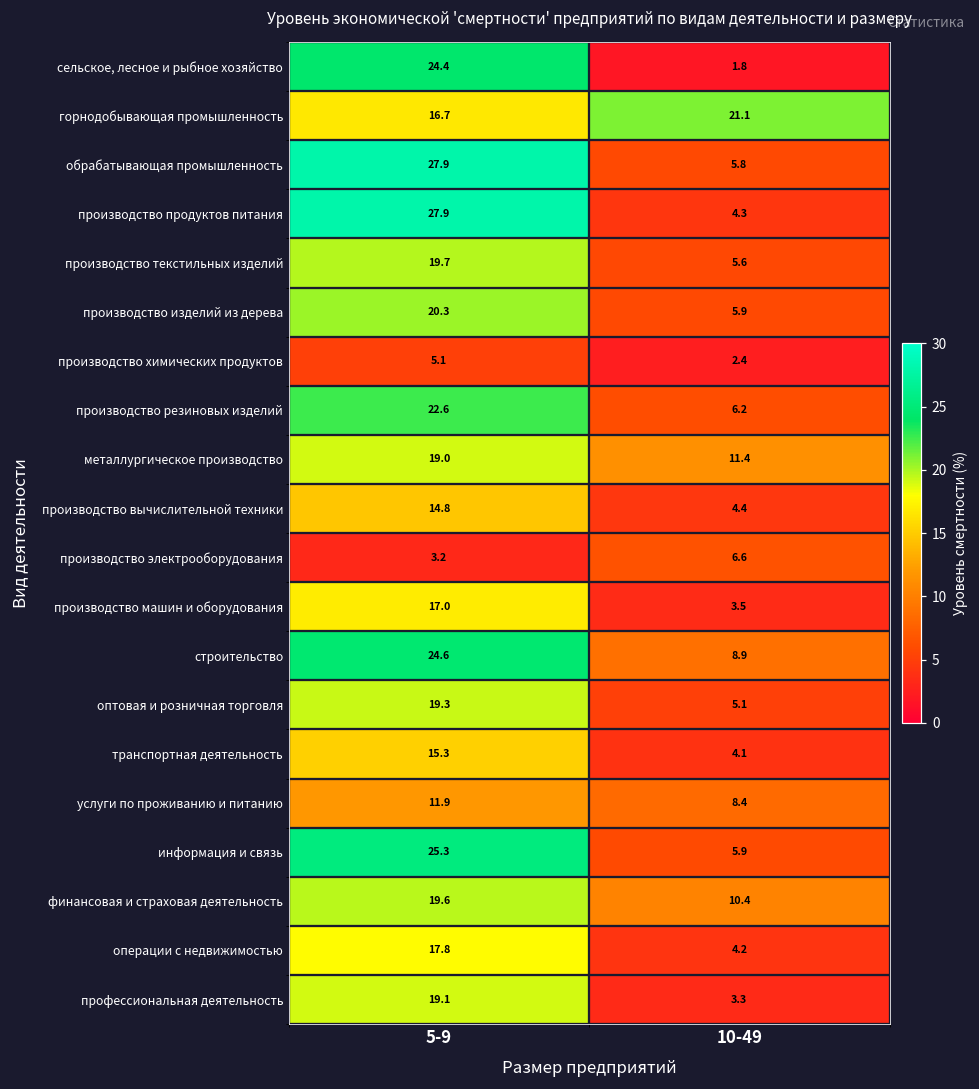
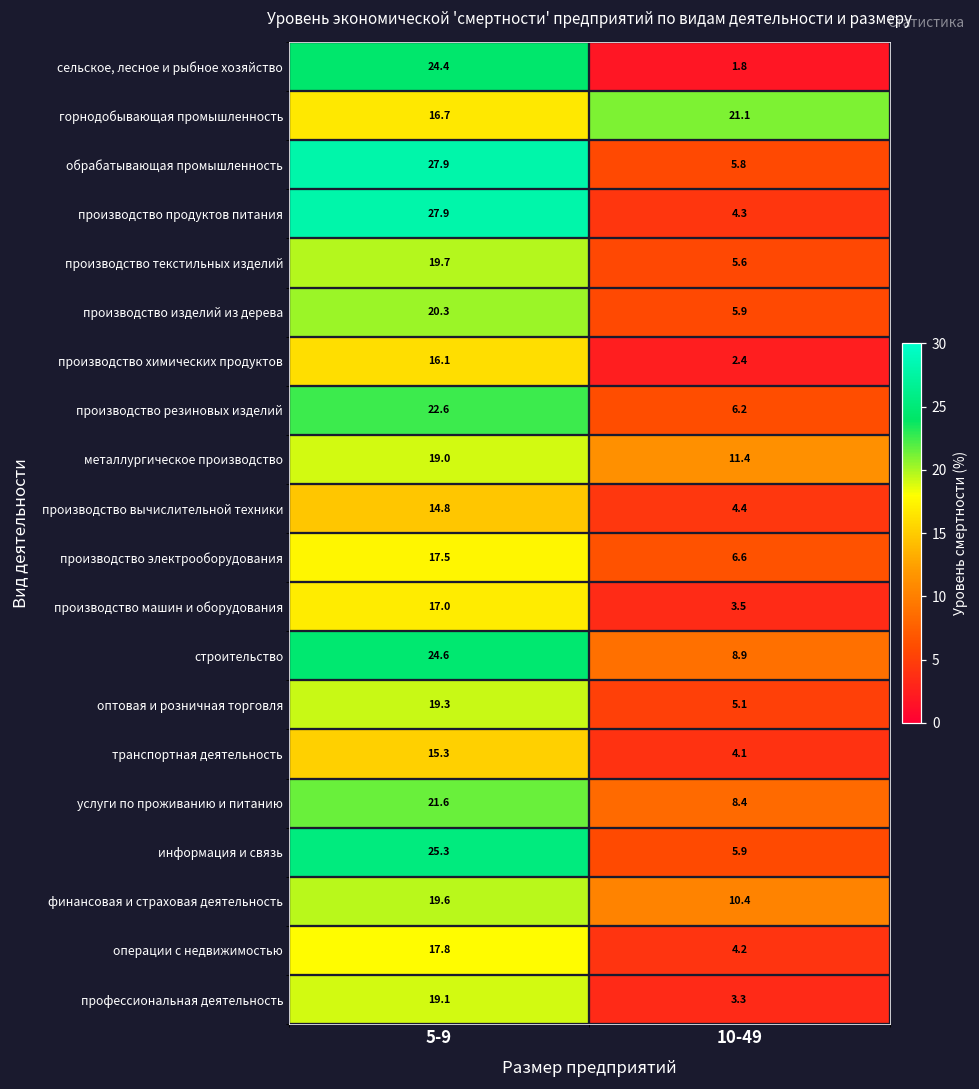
производство химических продуктов, 5-9: 5.1 -> 16.1
производство электрооборудования, 5-9: 3.2 -> 17.5
услуги по проживанию и питанию, 5-9: 11.9 -> 21.6
